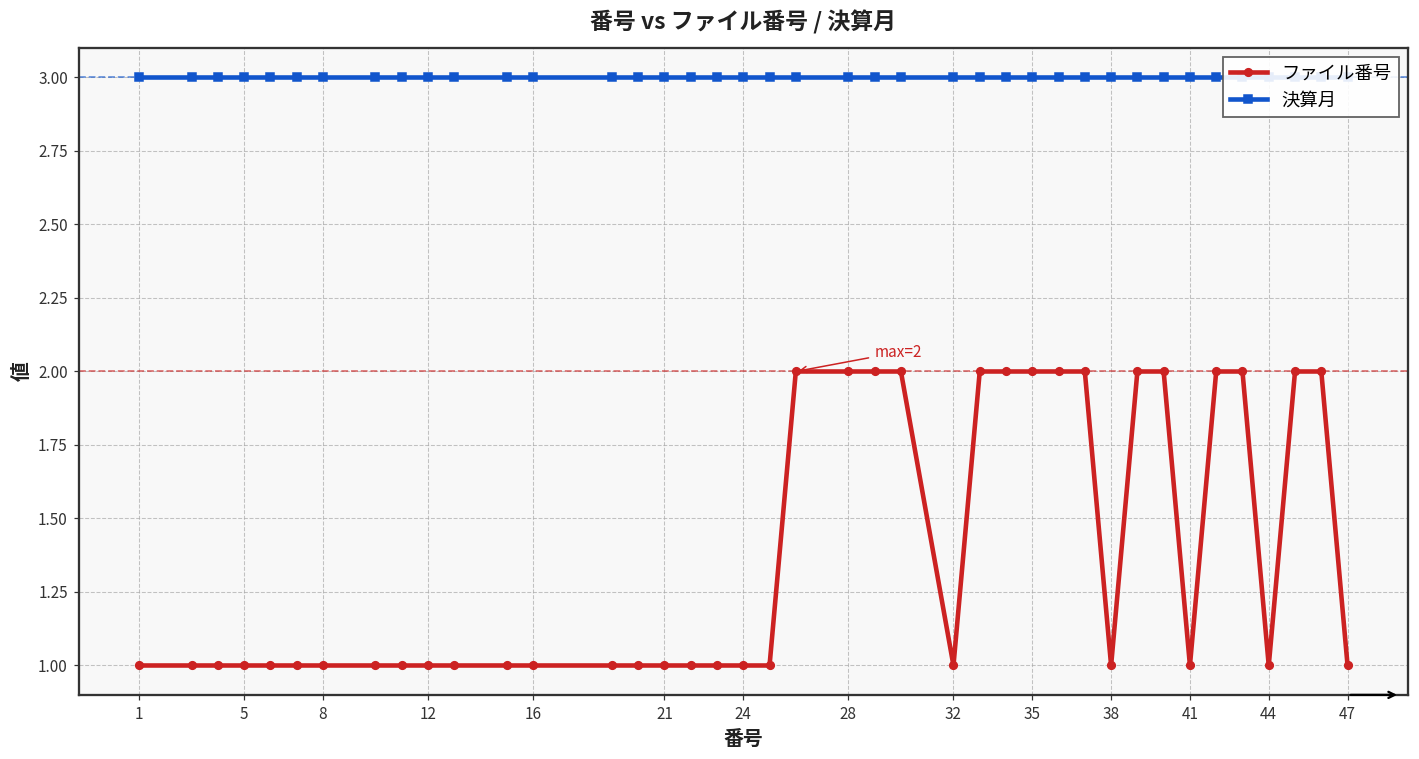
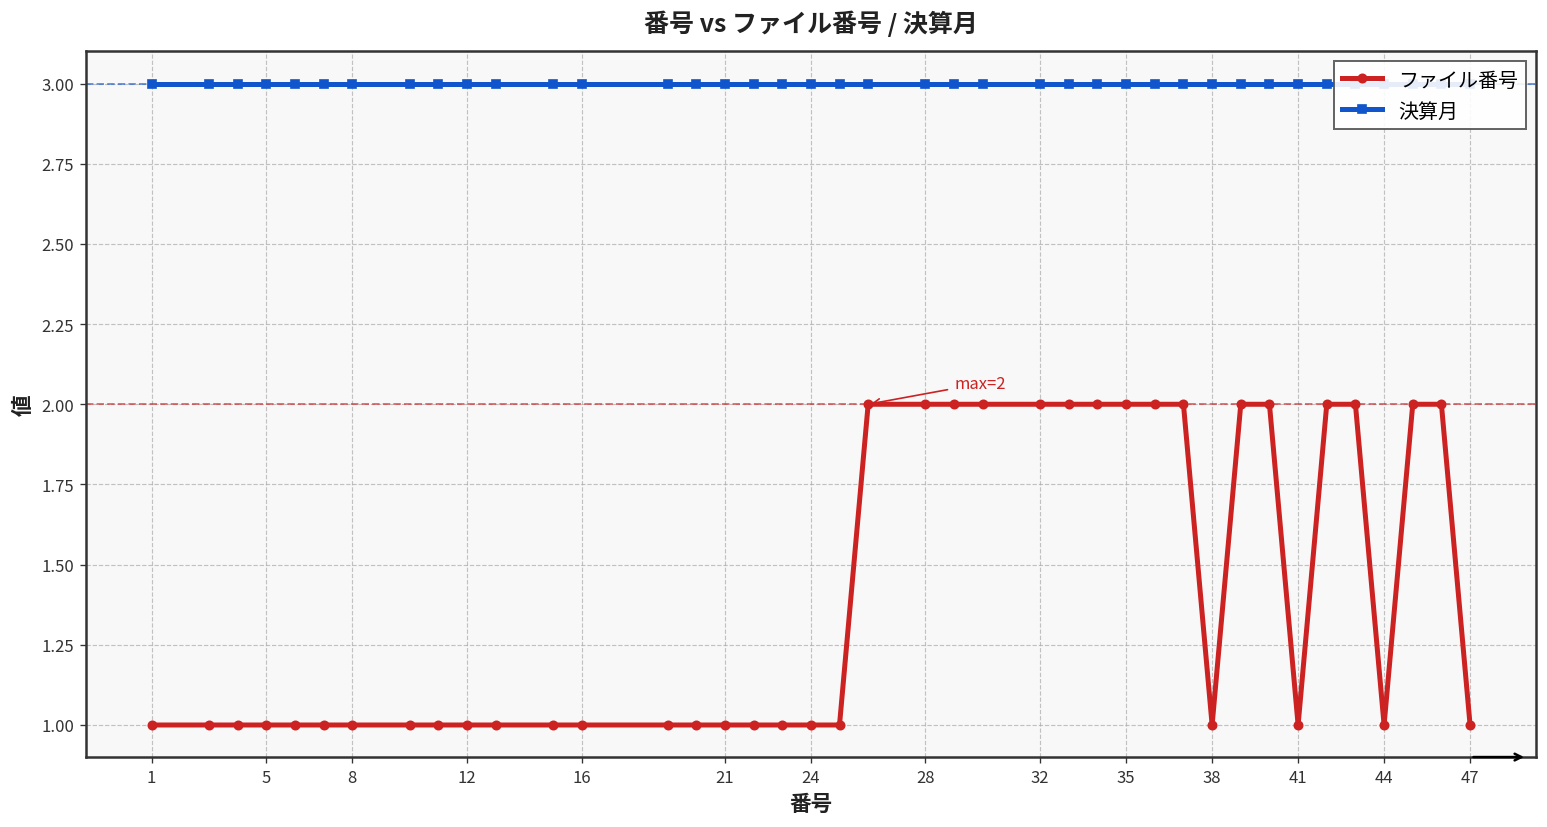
ファイル番号, 32: 1 -> 2
